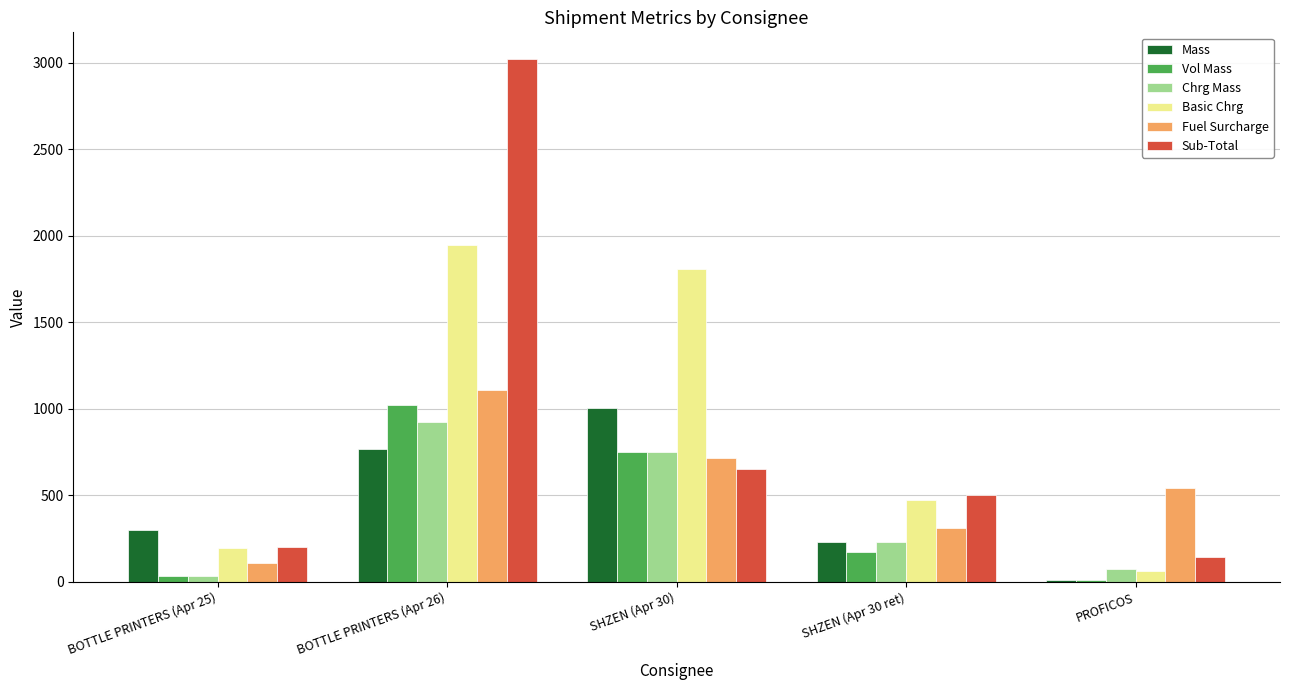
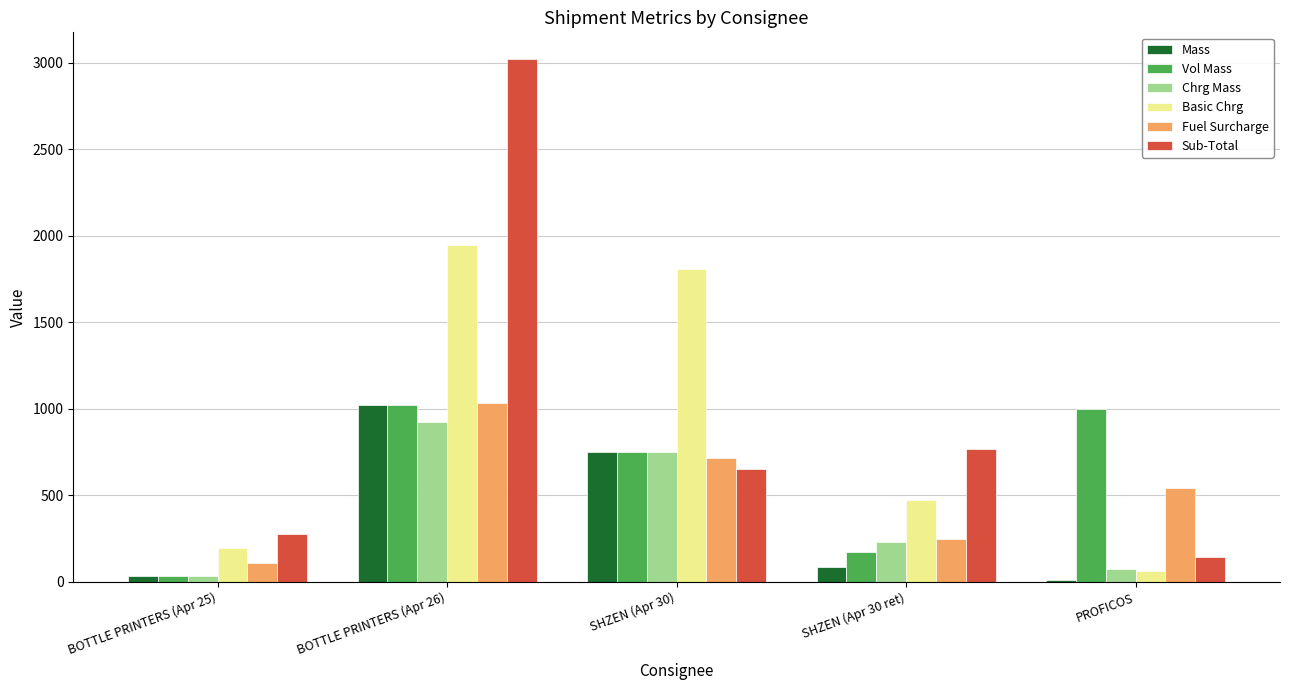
Mass, BOTTLE PRINTERS (Apr 25): 300 -> 30
Sub-Total, BOTTLE PRINTERS (Apr 25): 200 -> 280
Mass, BOTTLE PRINTERS (Apr 26): 770 -> 1020
Fuel Surcharge, BOTTLE PRINTERS (Apr 26): 1110 -> 1030
Mass, SHZEN (Apr 30): 1000 -> 750
Mass, SHZEN (Apr 30 ret): 230 -> 90
Fuel Surcharge, SHZEN (Apr 30 ret): 310 -> 250
Sub-Total, SHZEN (Apr 30 ret): 500 -> 770
Vol Mass, PROFICOS: 10 -> 1000
